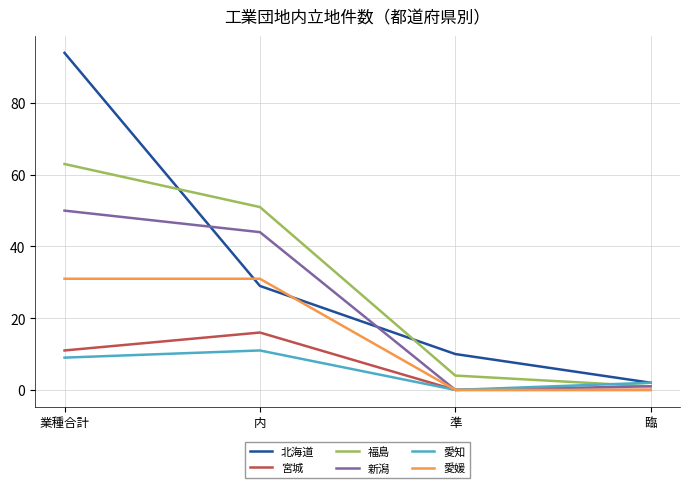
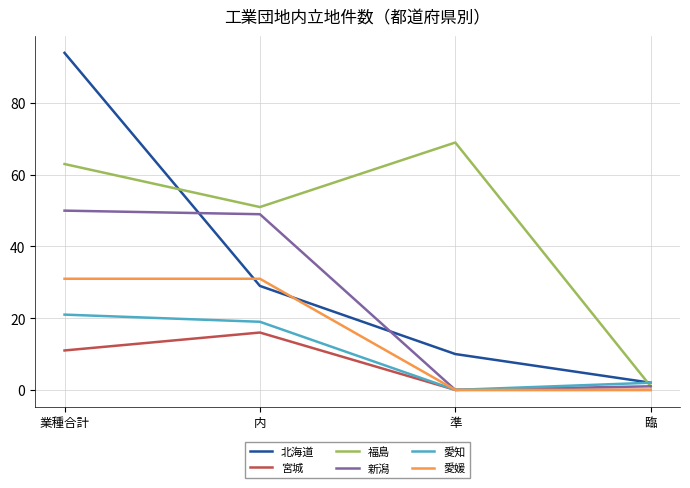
愛知, 業種合計: 9 -> 21
新潟, 内: 44 -> 49
愛知, 内: 11 -> 19
福島, 準: 4 -> 69
